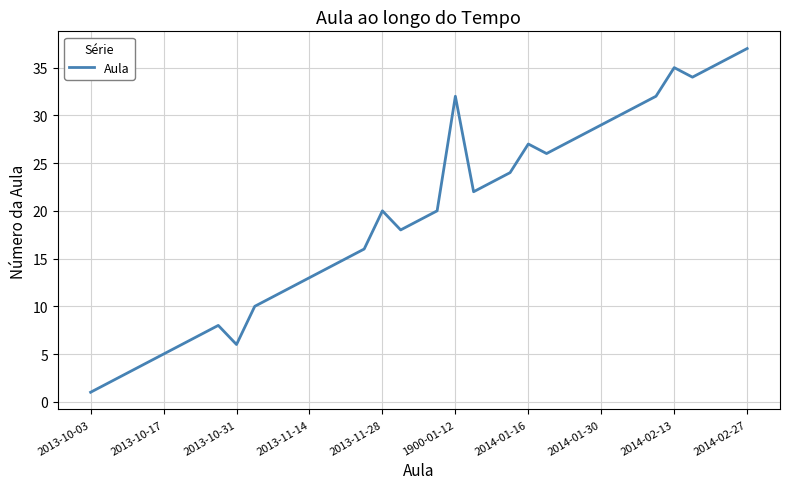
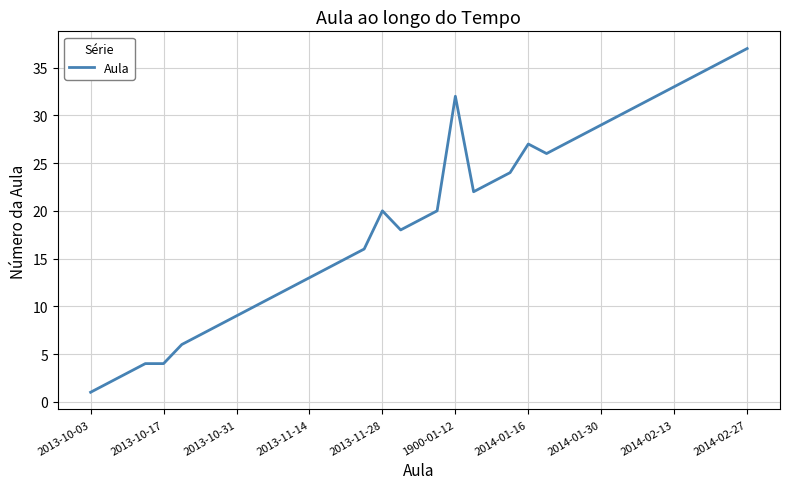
2013-10-17: 5 -> 4
2013-10-31: 6 -> 9
2014-02-13: 35 -> 33
